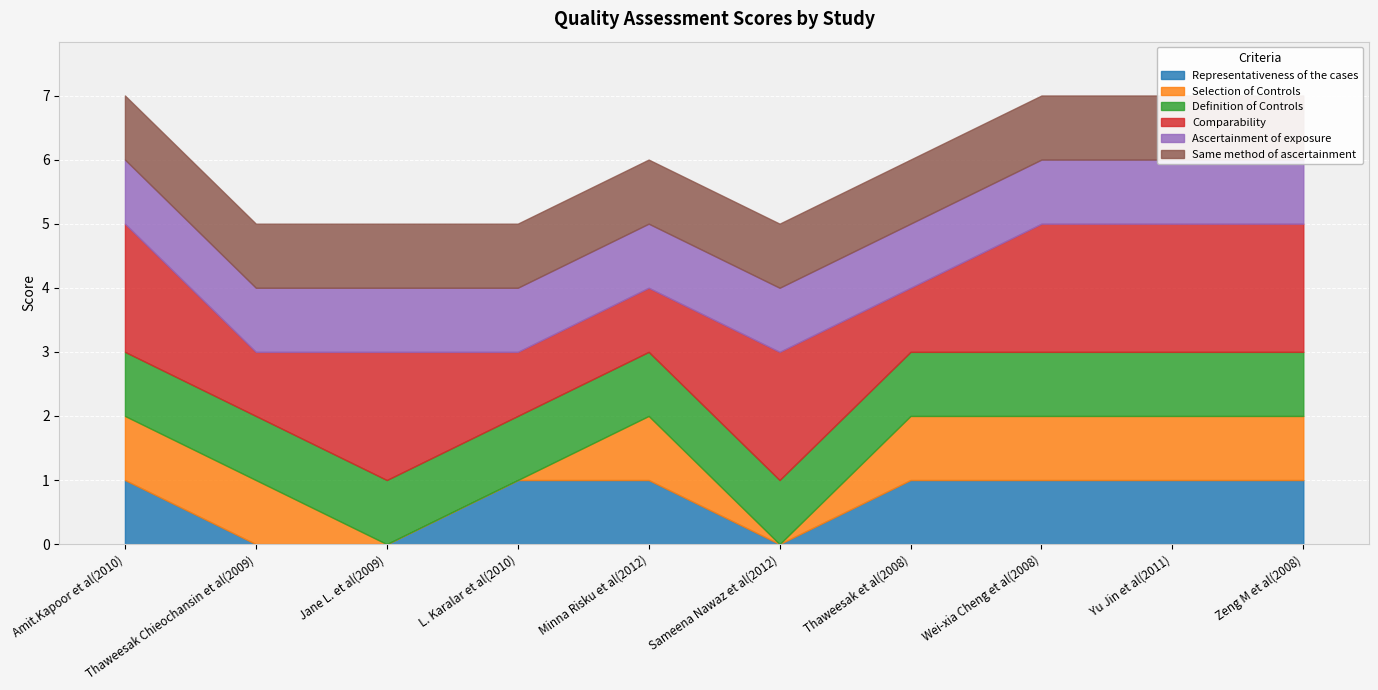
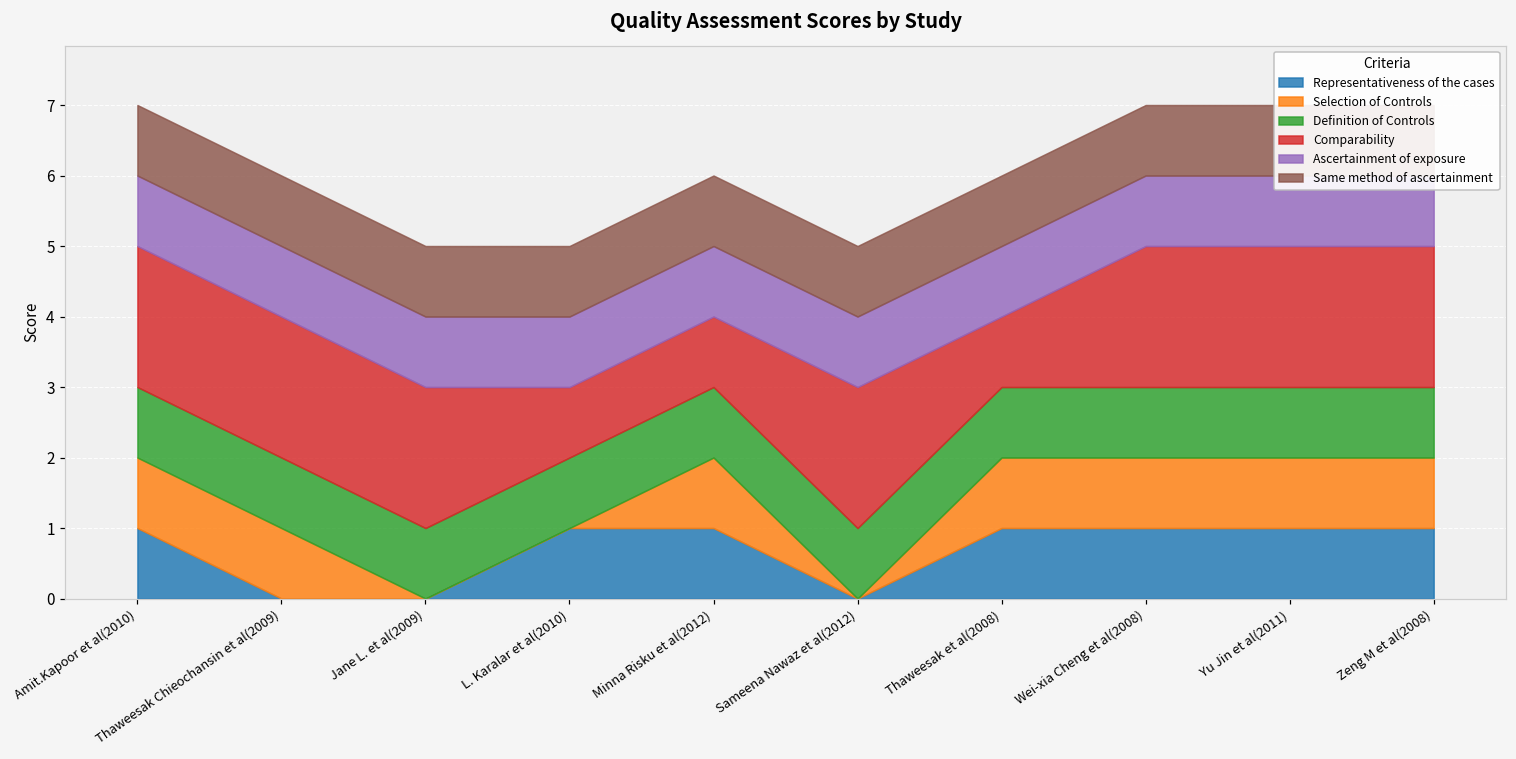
Comparability, Thaweesak Chieochansin et al(2009): 1 -> 2
